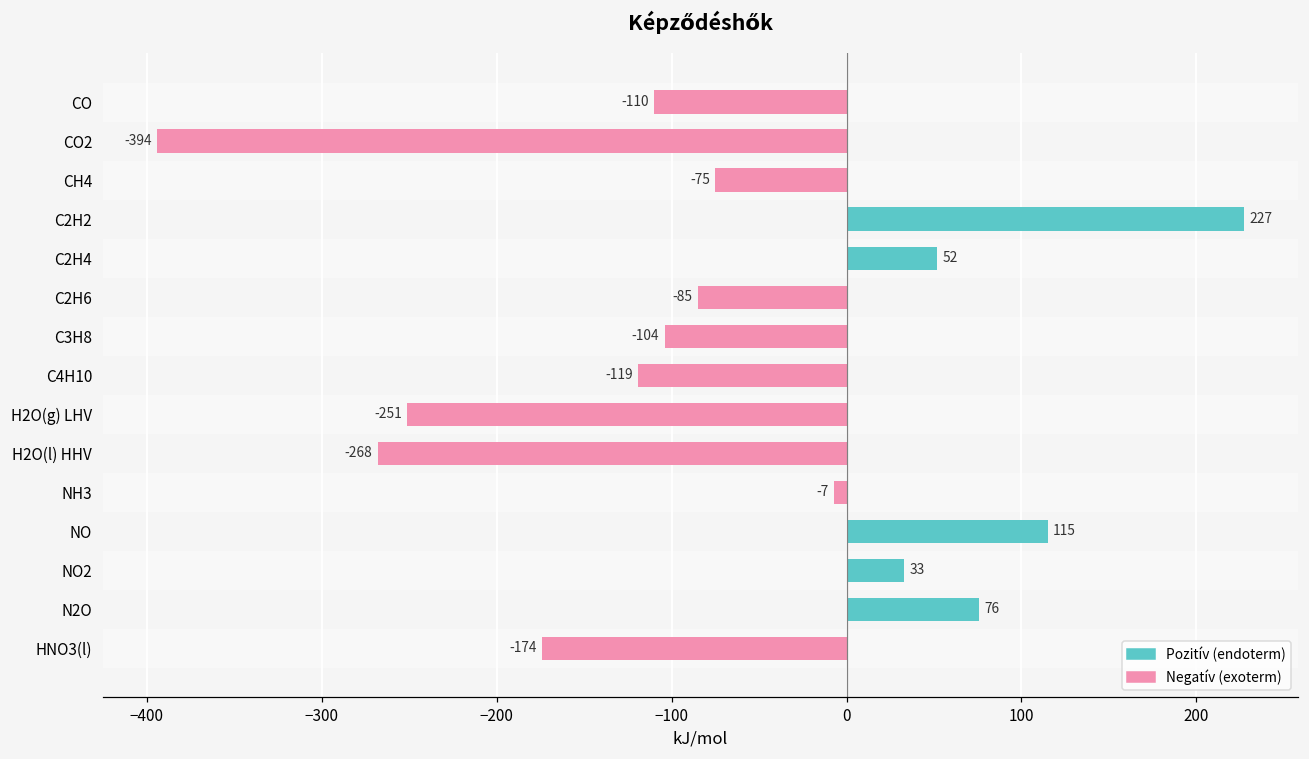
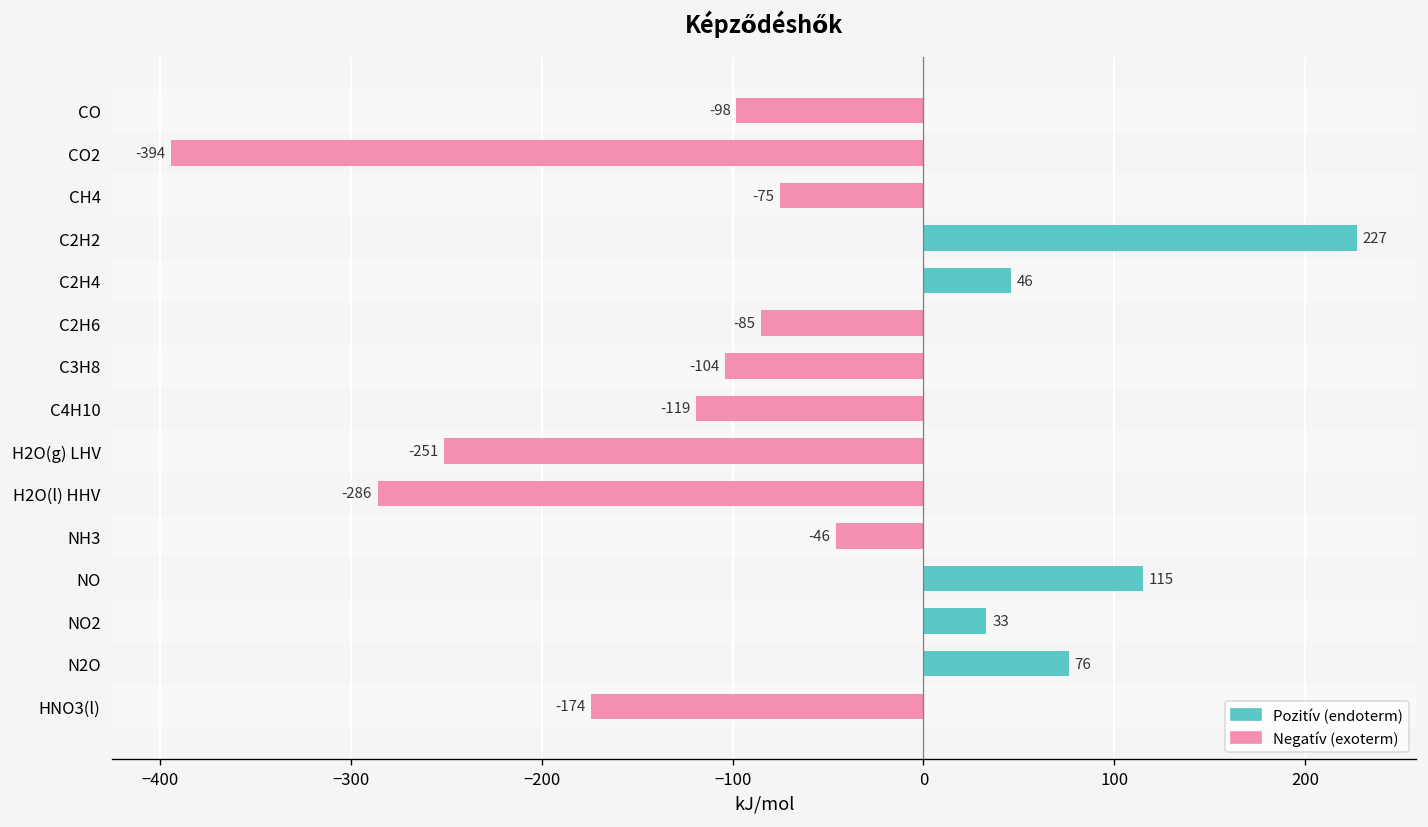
CO: -110 -> -98
C2H4: 52 -> 46
H2O(l) HHV: -268 -> -286
NH3: -7 -> -46
